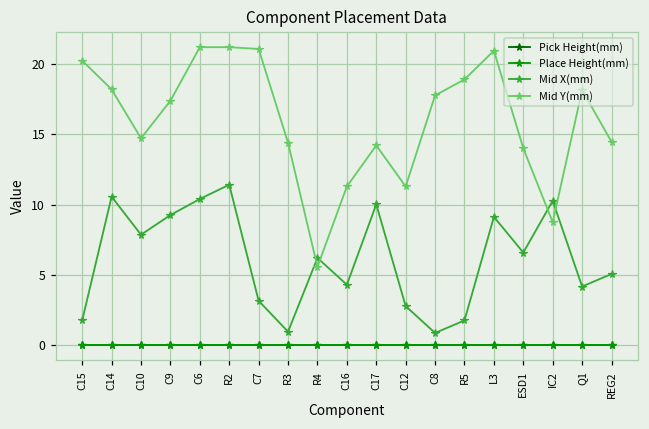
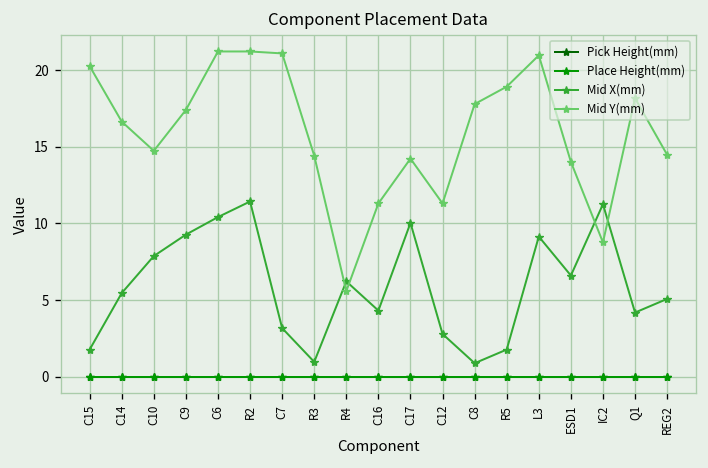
Mid X(mm), C14: 10.6 -> 5.5
Mid Y(mm), C14: 18.2 -> 16.6
Mid X(mm), IC2: 10.3 -> 11.3
